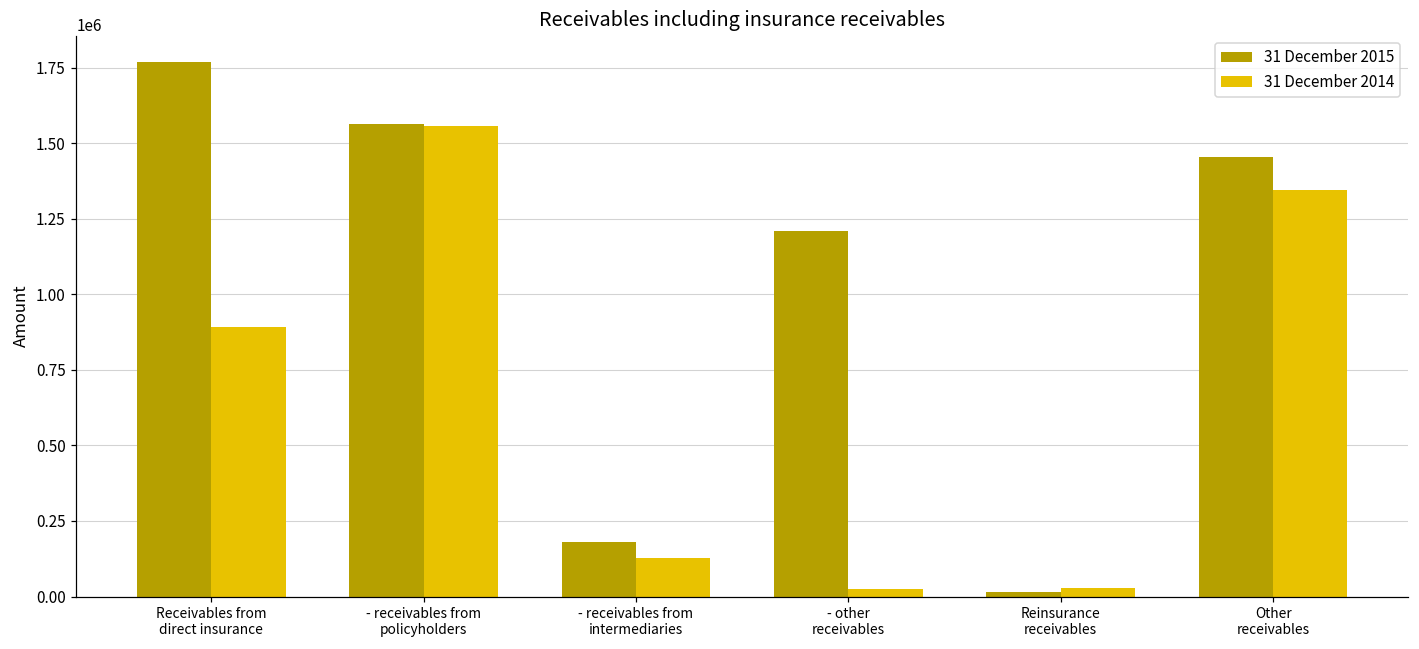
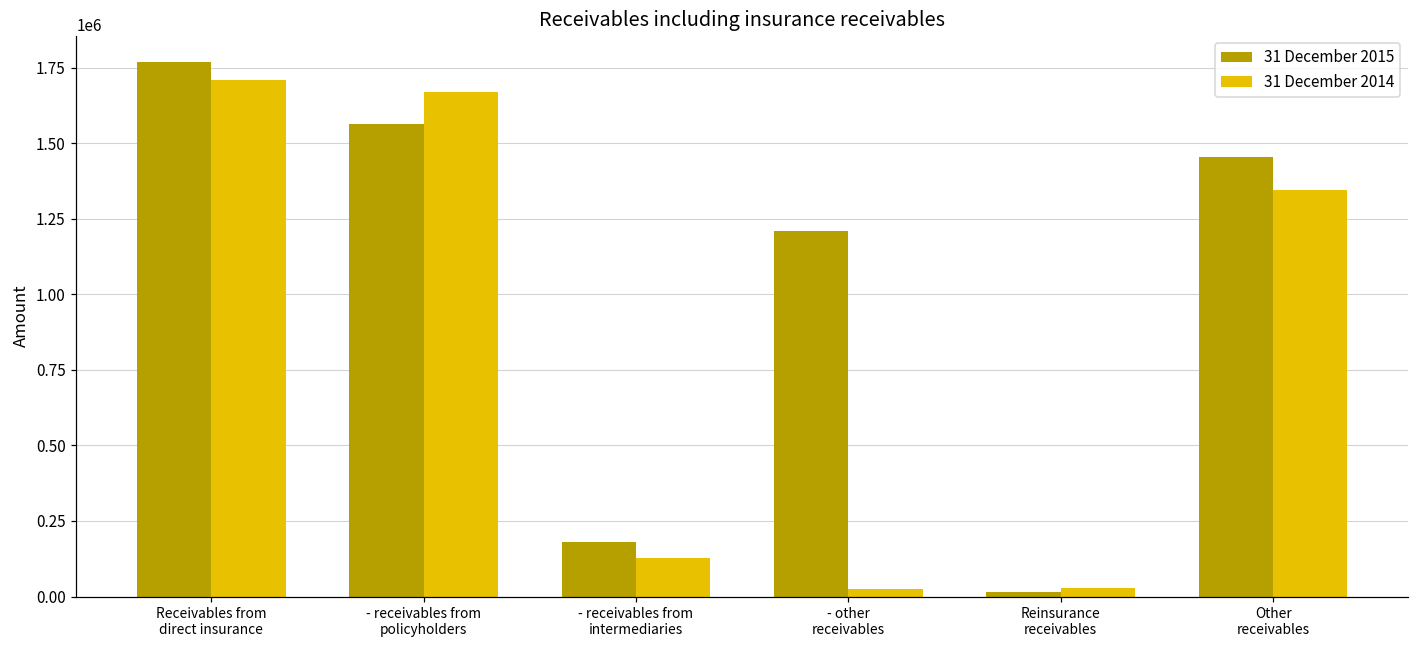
31 December 2014, Receivables from direct insurance: 890000 -> 1710000
31 December 2014, - receivables from policyholders: 1560000 -> 1670000
